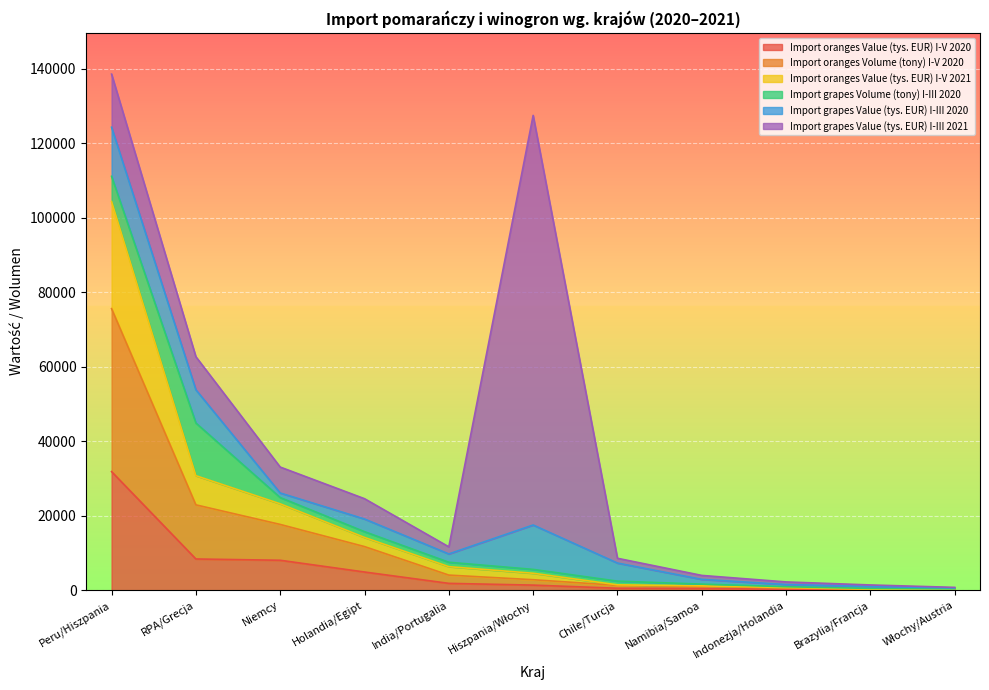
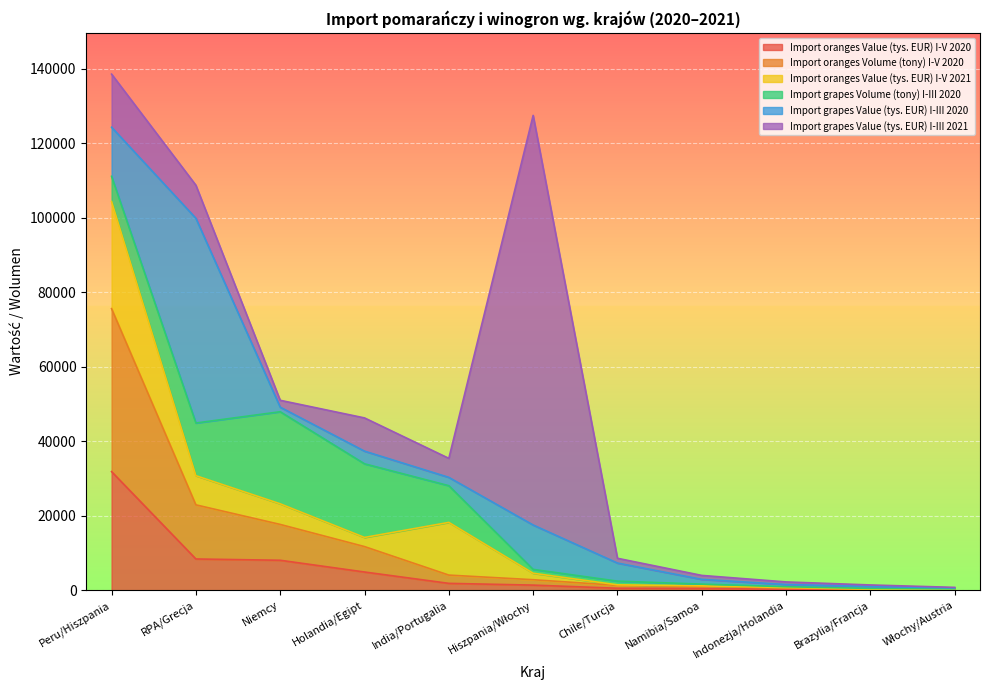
Import grapes Value (tys. EUR) I-III 2020, RPA/Grecja: 9000 -> 55000
Import grapes Volume (tony) I-III 2020, Niemcy: 2000 -> 25000
Import grapes Value (tys. EUR) I-III 2021, Niemcy: 7000 -> 2000
Import grapes Volume (tony) I-III 2020, Holandia/Egipt: 2000 -> 20000
Import grapes Value (tys. EUR) I-III 2021, Holandia/Egipt: 5000 -> 9000
Import oranges Value (tys. EUR) I-V 2021, India/Portugalia: 2000 -> 14000
Import grapes Volume (tony) I-III 2020, India/Portugalia: 1000 -> 10000
Import grapes Value (tys. EUR) I-III 2021, India/Portugalia: 2000 -> 5000
